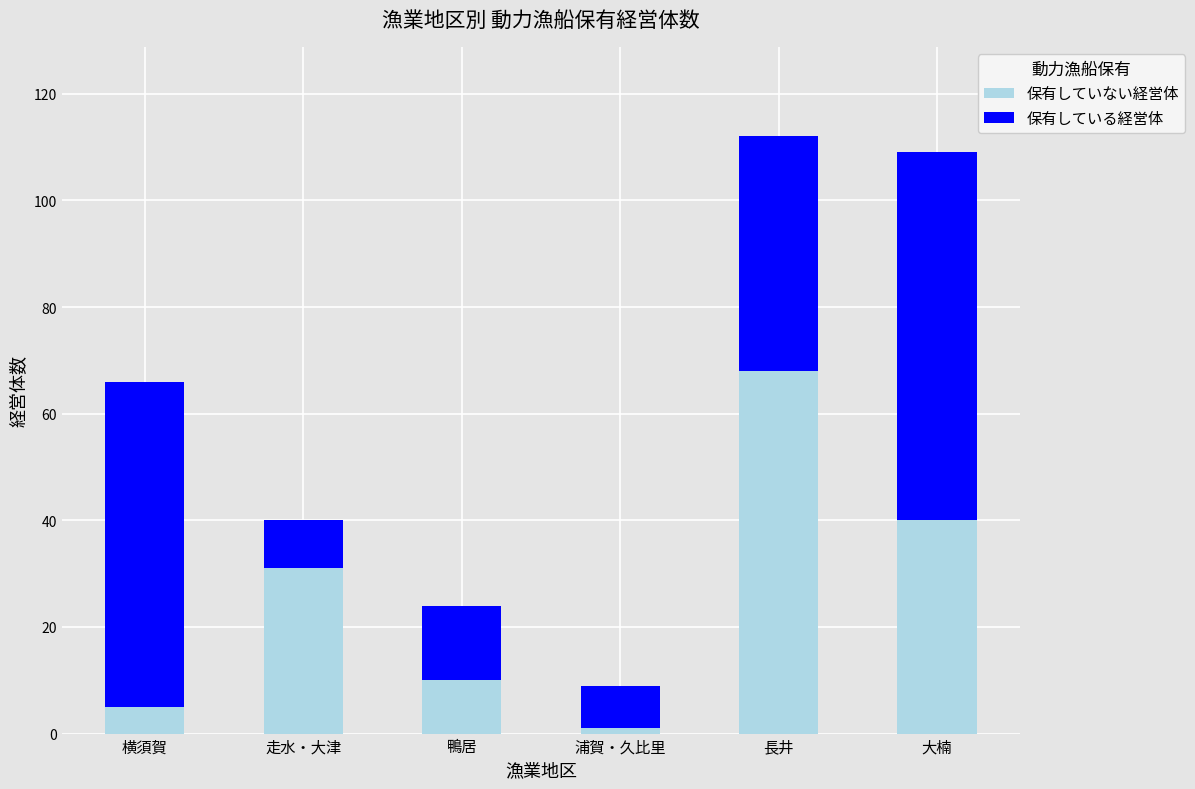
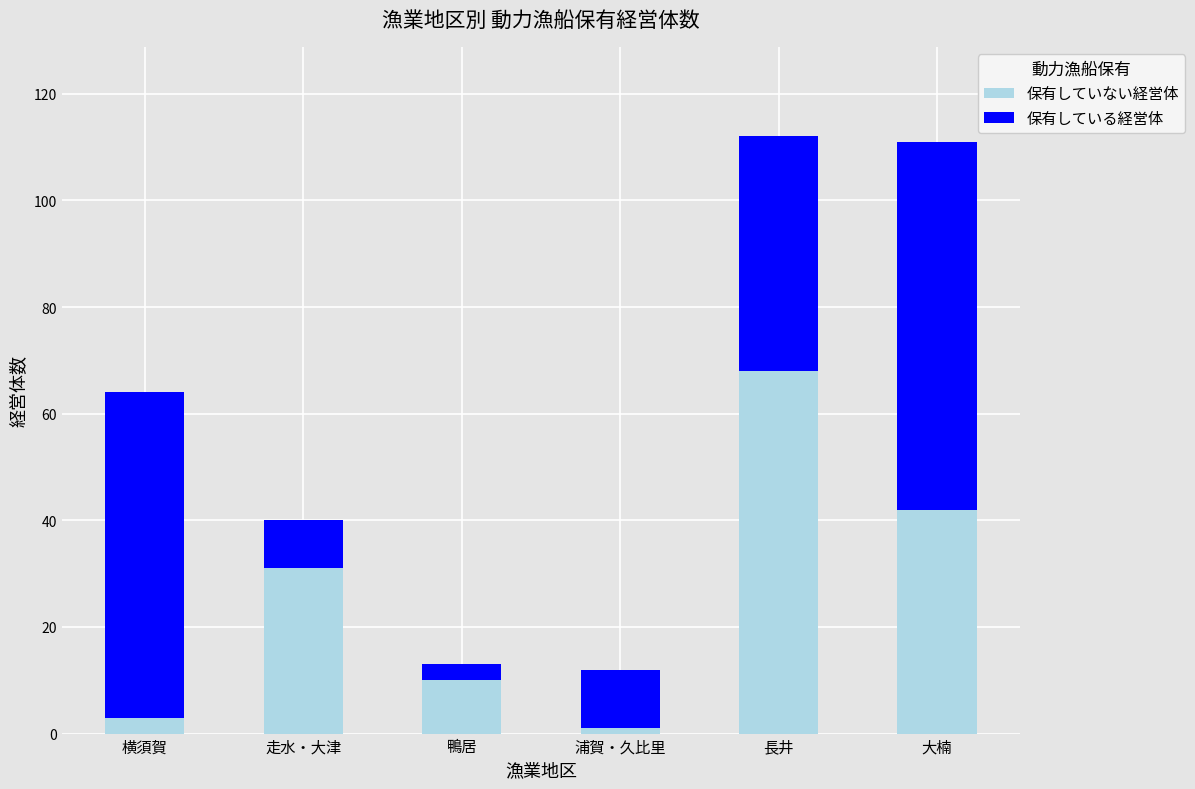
保有していない経営体, 横須賀: 5 -> 3
保有している経営体, 鴨居: 14 -> 3
保有している経営体, 浦賀・久比里: 8 -> 11
保有していない経営体, 大楠: 40 -> 42
